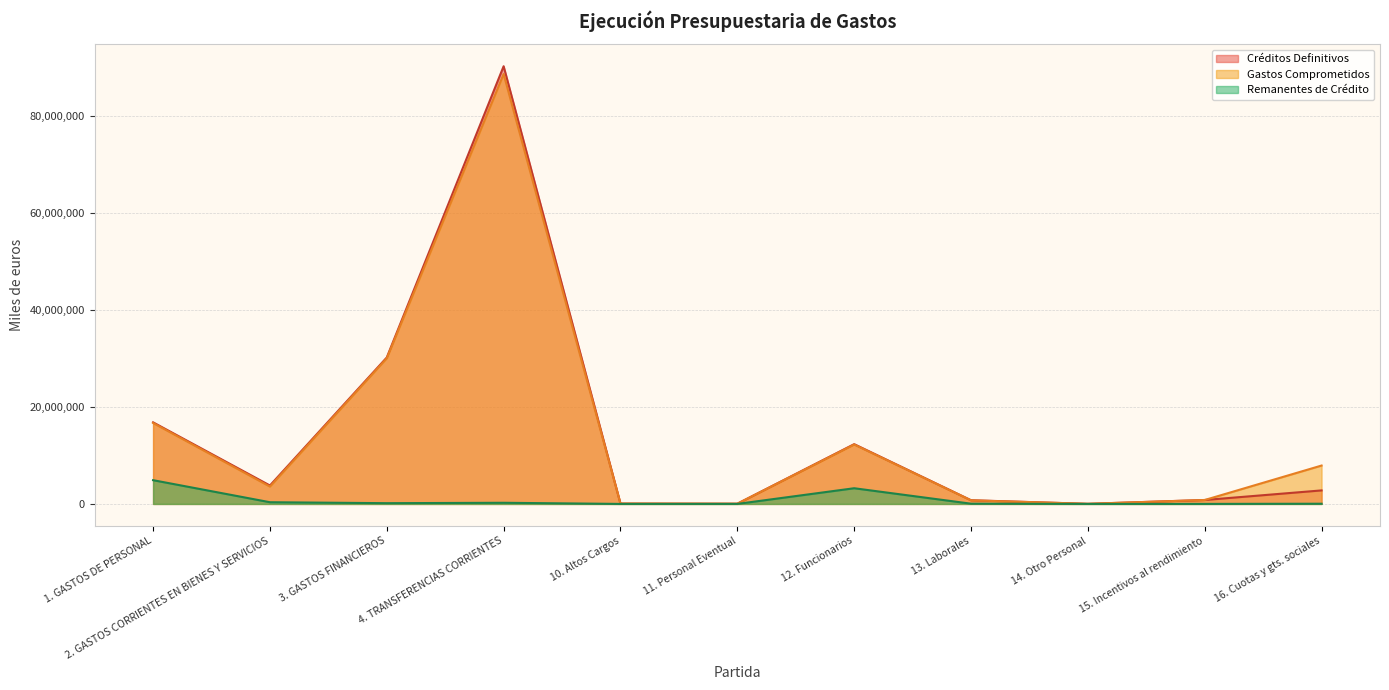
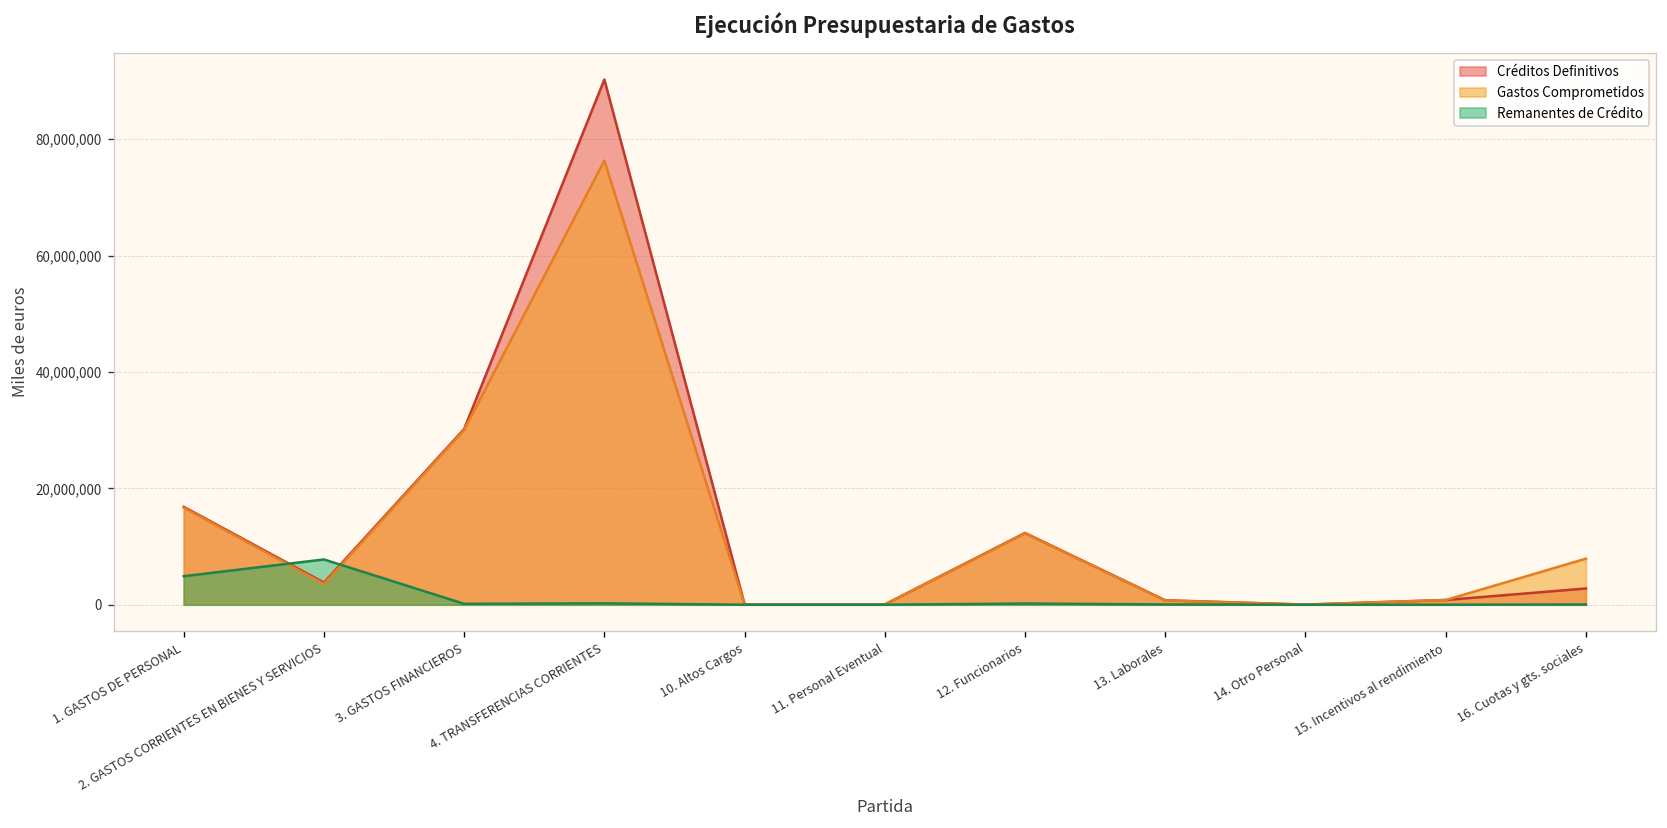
Remanentes de Crédito, 2. GASTOS CORRIENTES EN BIENES Y SERVICIOS: 0 -> 8,000,000
Gastos Comprometidos, 4. TRANSFERENCIAS CORRIENTES: 89,000,000 -> 76,000,000
Remanentes de Crédito, 12. Funcionarios: 3,000,000 -> 0
